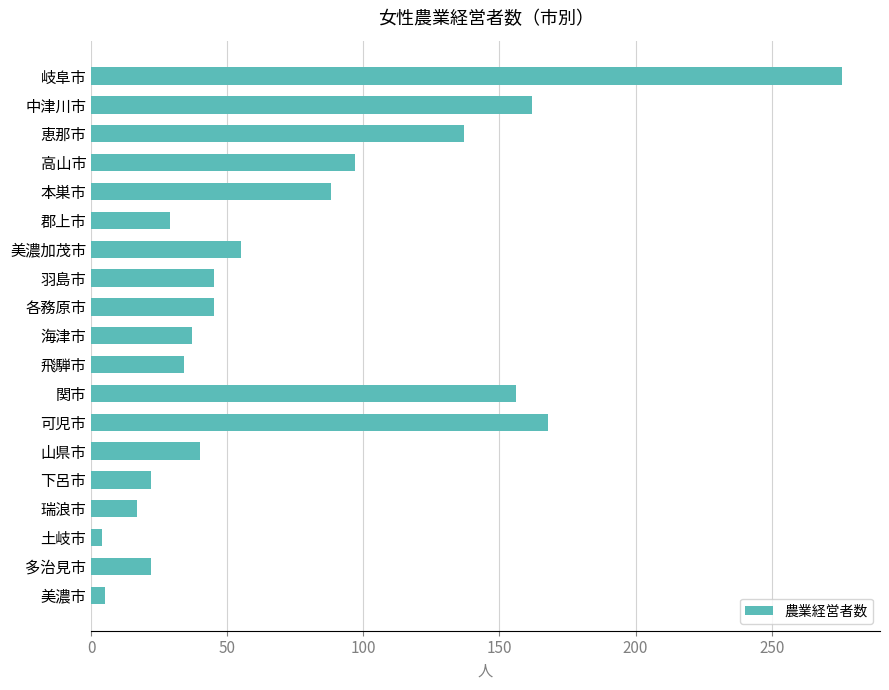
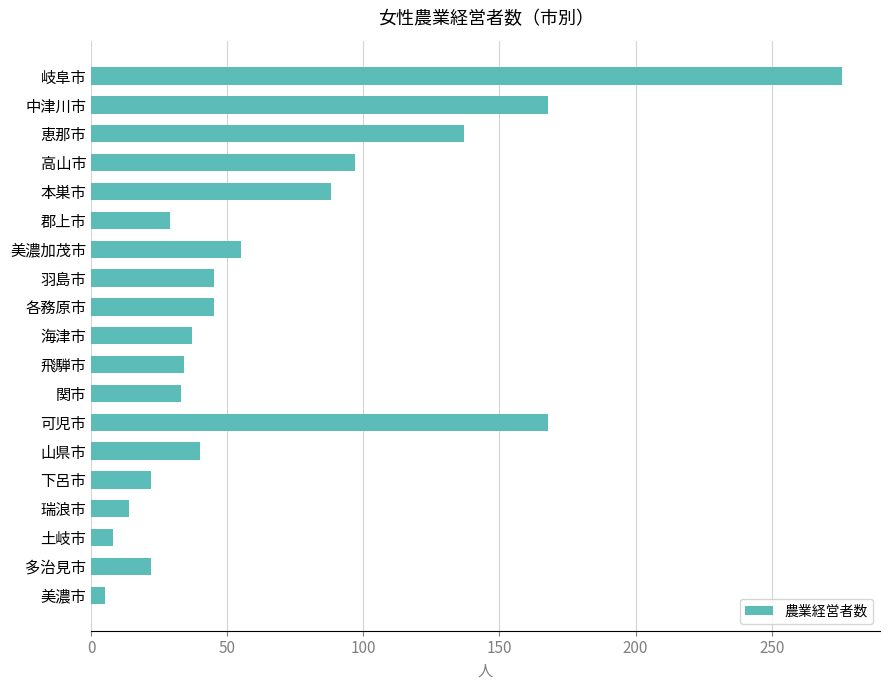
中津川市: 162 -> 168
関市: 156 -> 33
瑞浪市: 17 -> 14
土岐市: 4 -> 8
